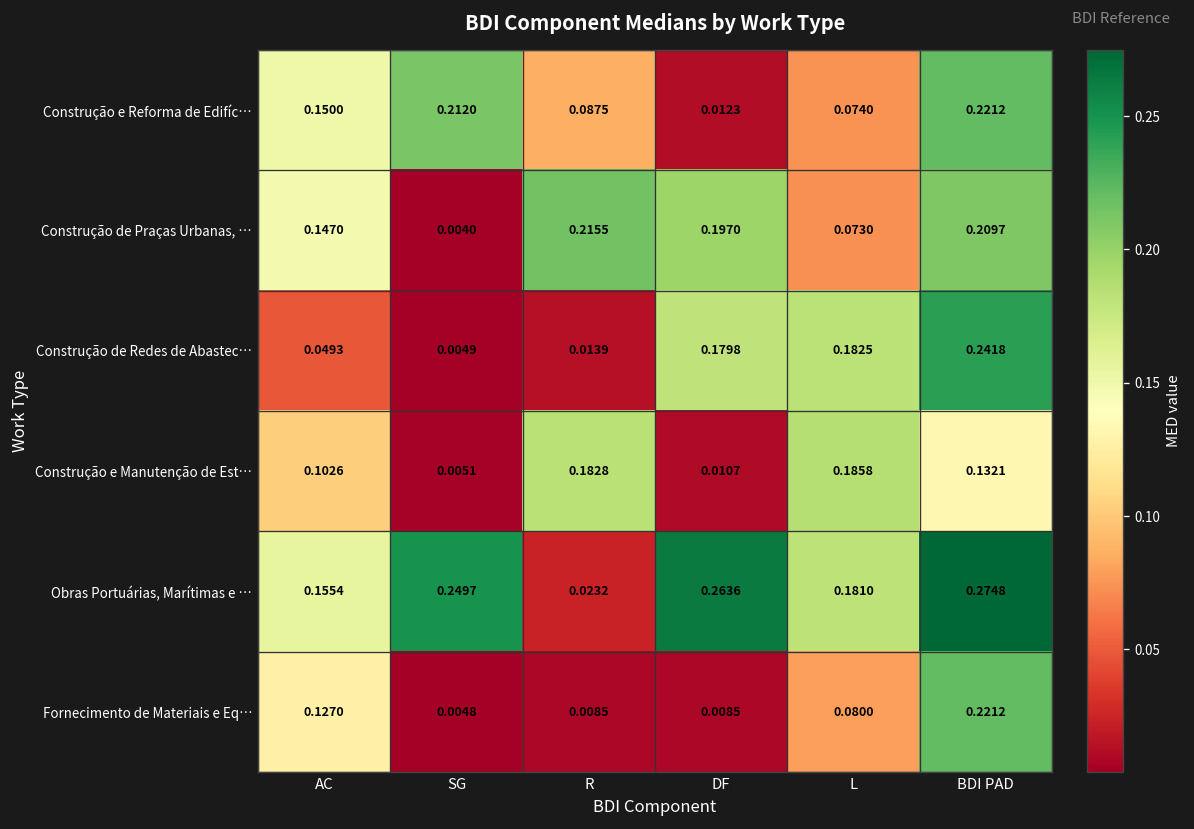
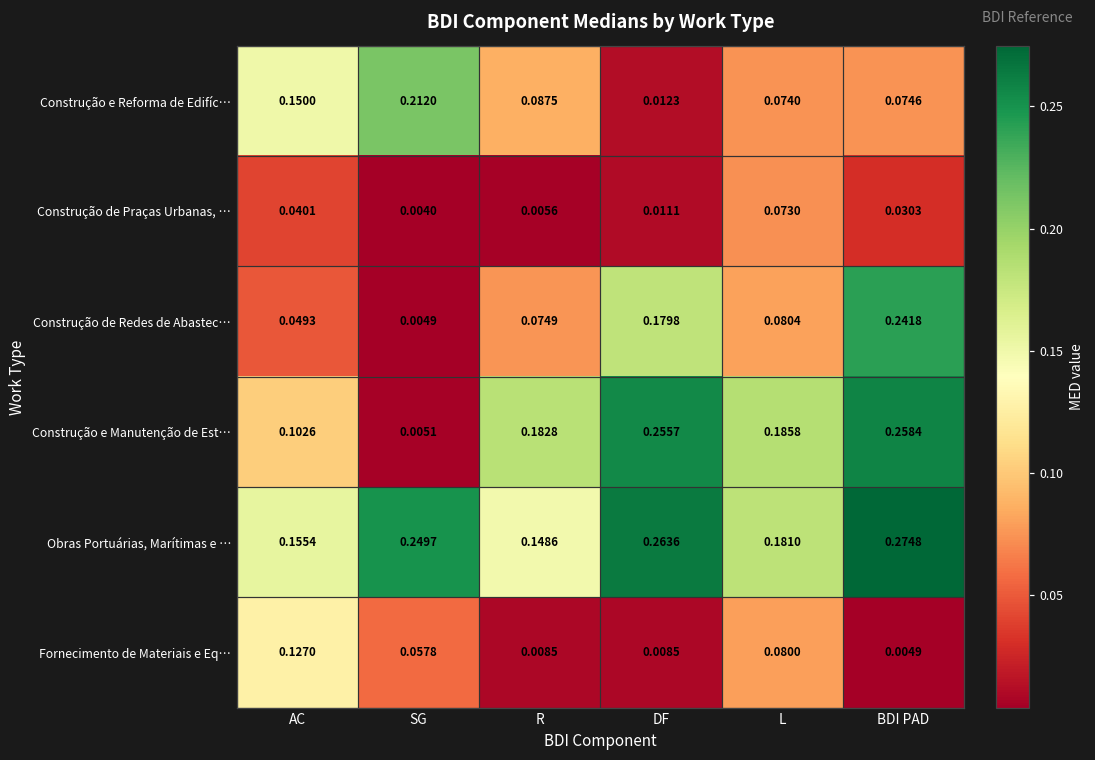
Construção e Reforma de Edifíc…, BDI PAD: 0.2212 -> 0.0746
Construção de Praças Urbanas, …, AC: 0.1470 -> 0.0401
Construção de Praças Urbanas, …, R: 0.2155 -> 0.0056
Construção de Praças Urbanas, …, DF: 0.1970 -> 0.0111
Construção de Praças Urbanas, …, BDI PAD: 0.2097 -> 0.0303
Construção de Redes de Abastec…, R: 0.0139 -> 0.0749
Construção de Redes de Abastec…, L: 0.1825 -> 0.0804
Construção e Manutenção de Est…, DF: 0.0107 -> 0.2557
Construção e Manutenção de Est…, BDI PAD: 0.1321 -> 0.2584
Obras Portuárias, Marítimas e …, R: 0.0232 -> 0.1486
Fornecimento de Materiais e Eq…, SG: 0.0048 -> 0.0578
Fornecimento de Materiais e Eq…, BDI PAD: 0.2212 -> 0.0049
